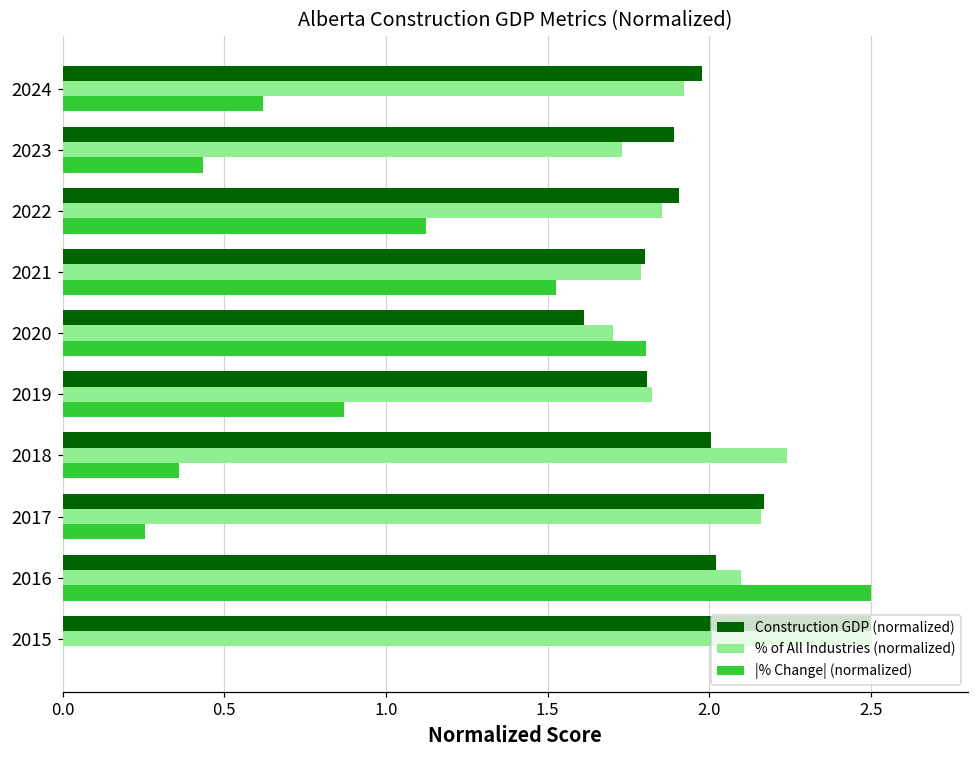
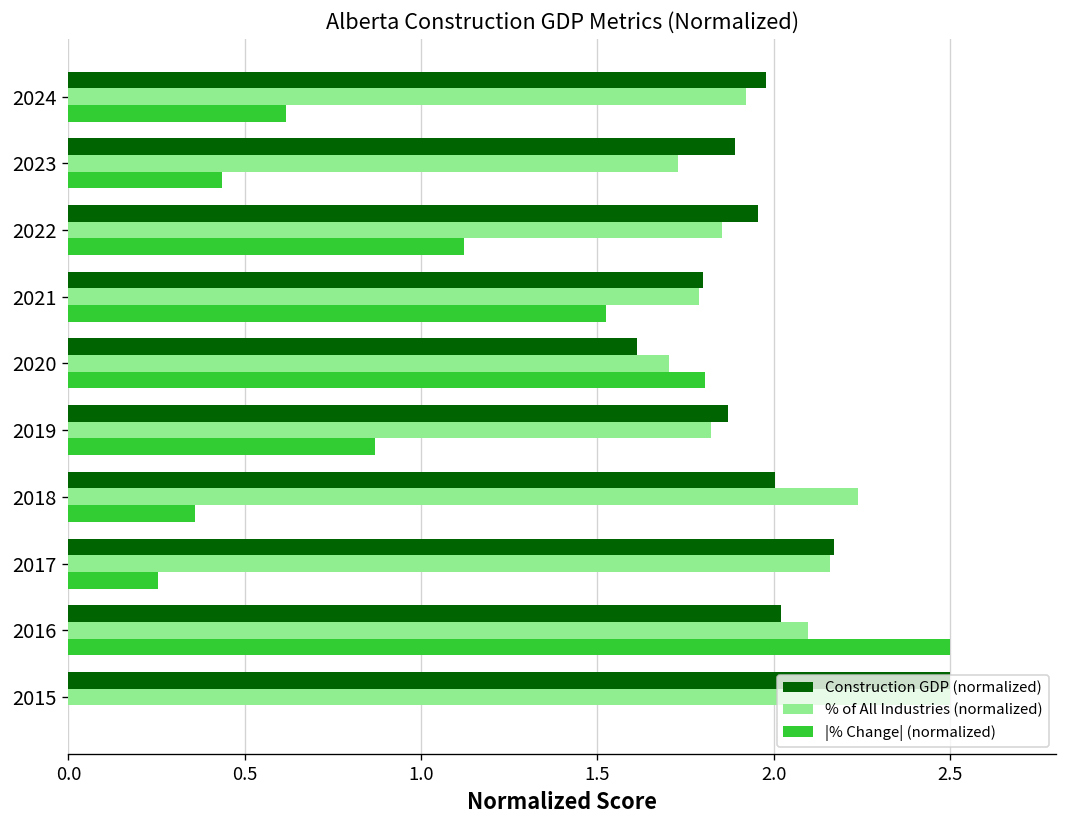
Construction GDP (normalized), 2022: 1.91 -> 1.95
Construction GDP (normalized), 2019: 1.81 -> 1.87
